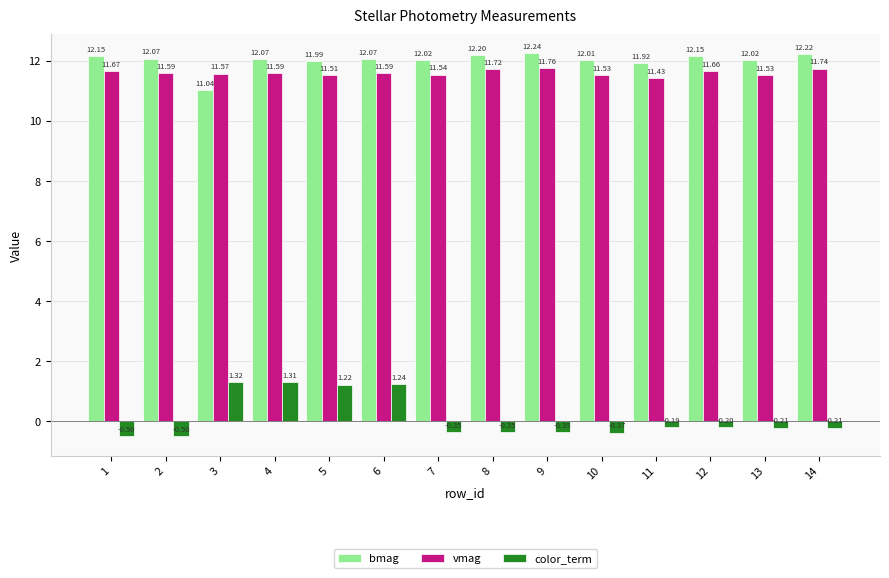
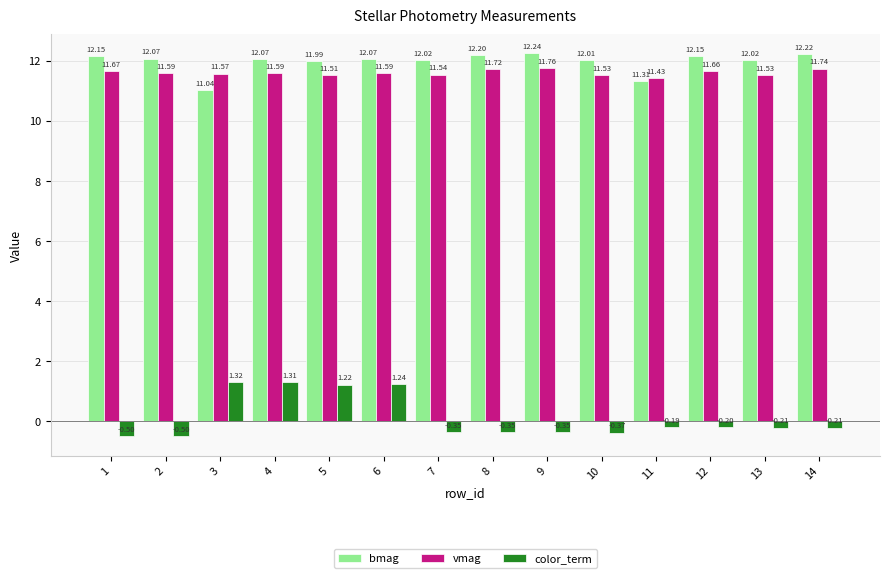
bmag, 11: 11.92 -> 11.31
